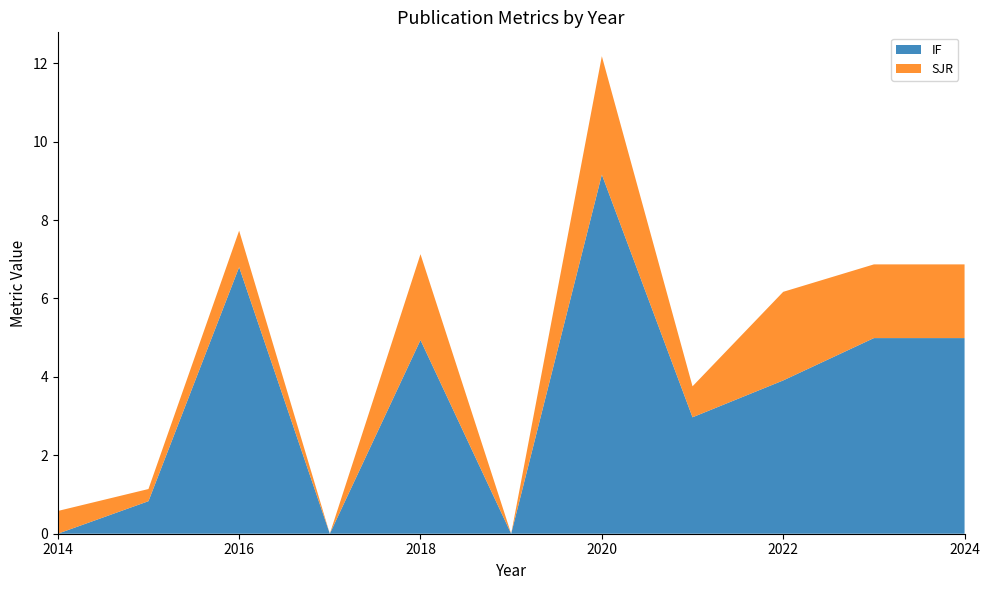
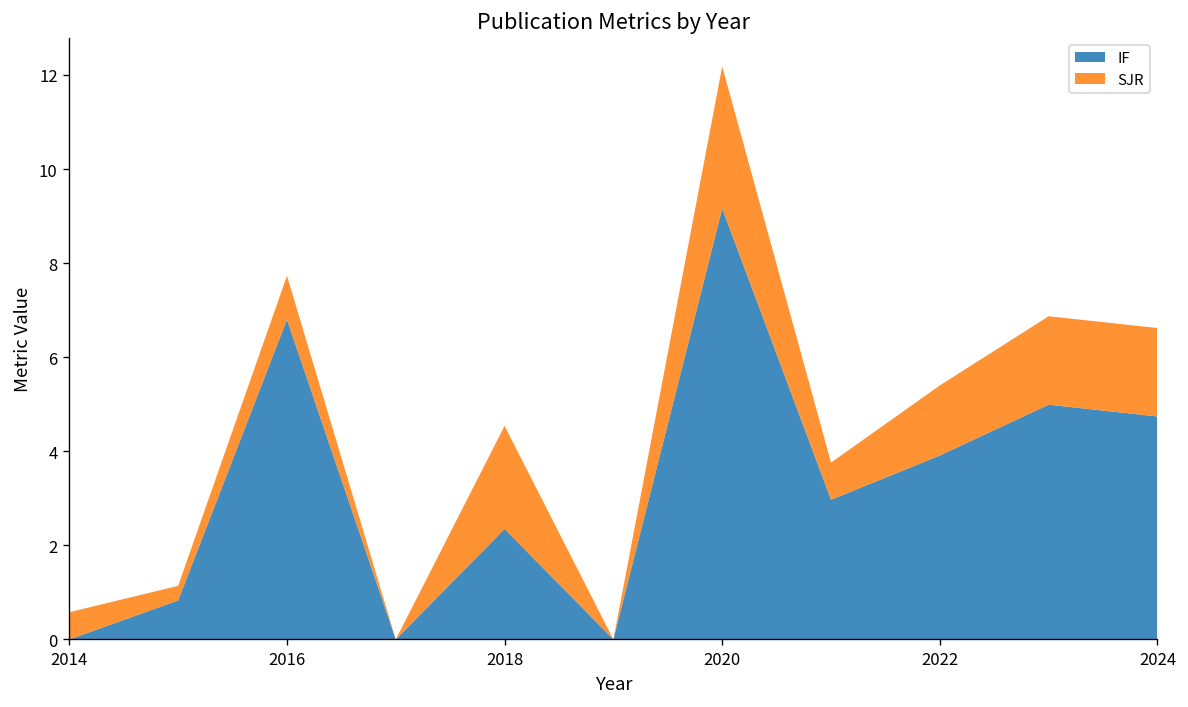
IF, 2018: 4.9 -> 2.4
SJR, 2022: 2.3 -> 1.5
IF, 2024: 5.0 -> 4.7
